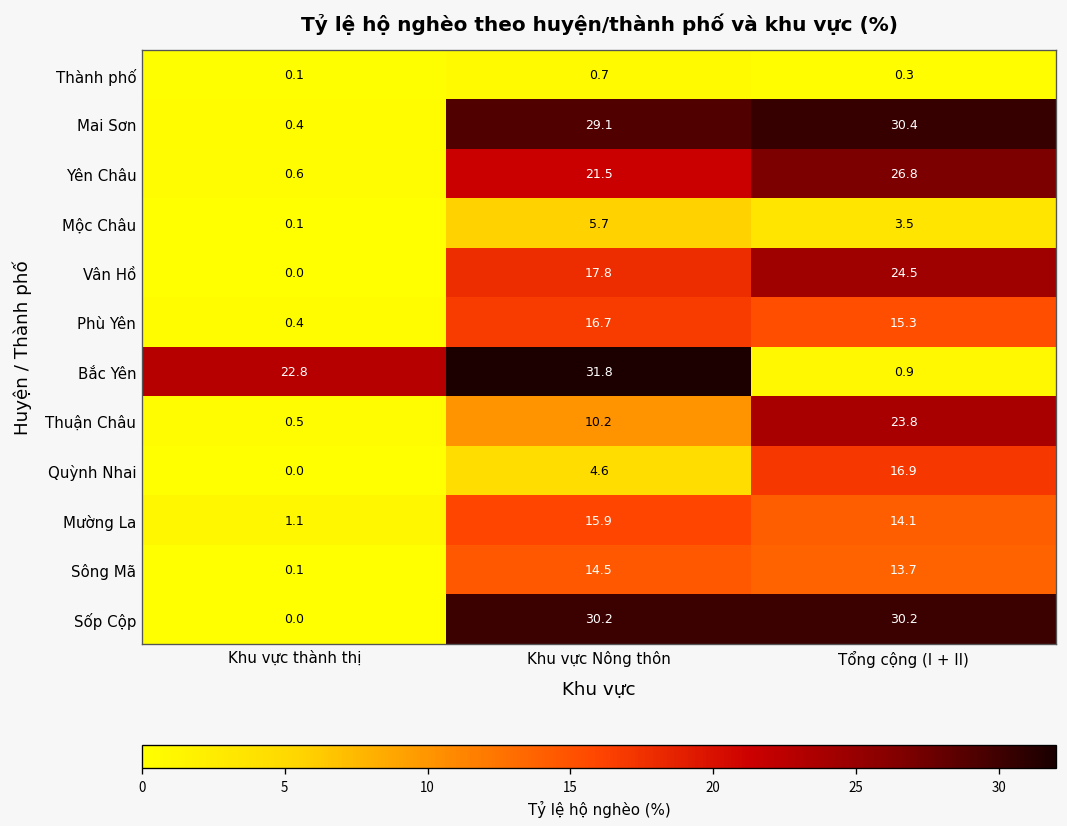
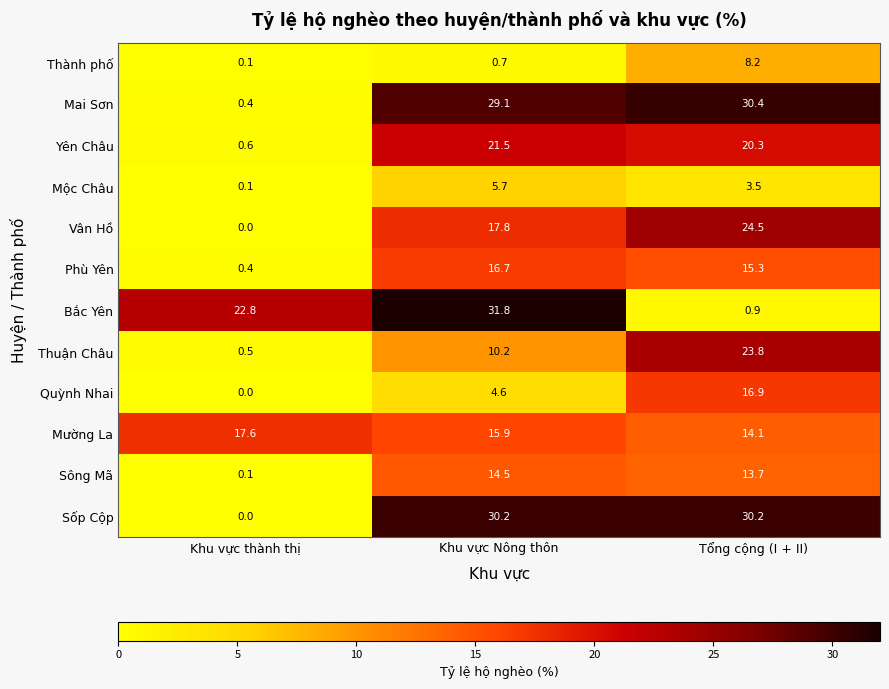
Thành phố, Tổng cộng (I + II): 0.3 -> 8.2
Yên Châu, Tổng cộng (I + II): 26.8 -> 20.3
Mường La, Khu vực thành thị: 1.1 -> 17.6
